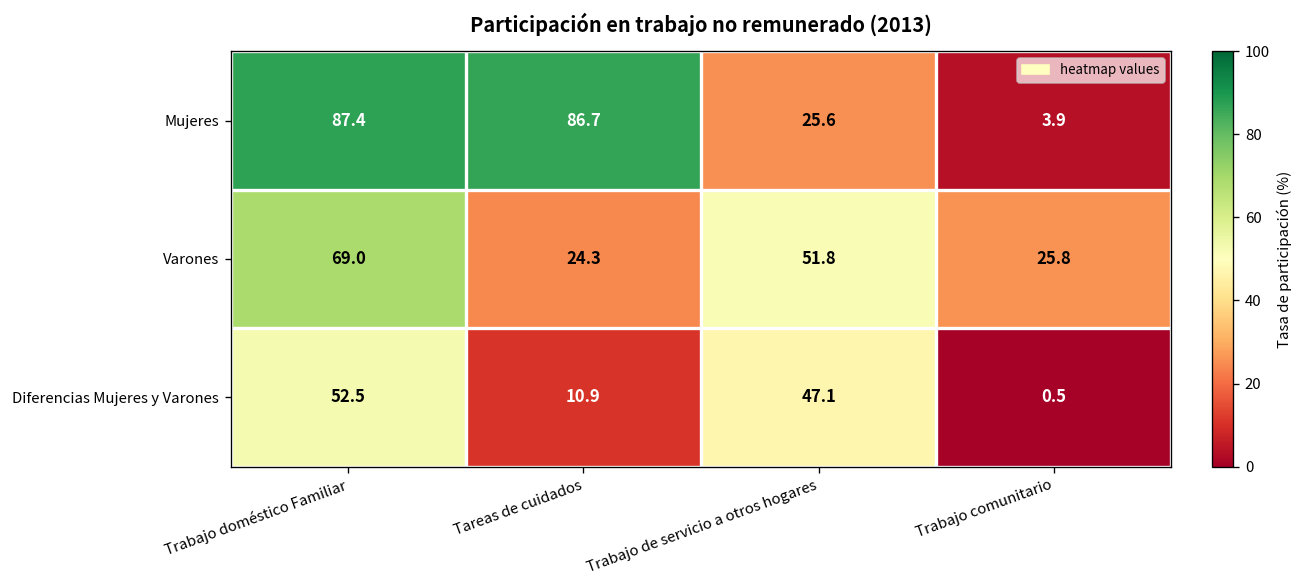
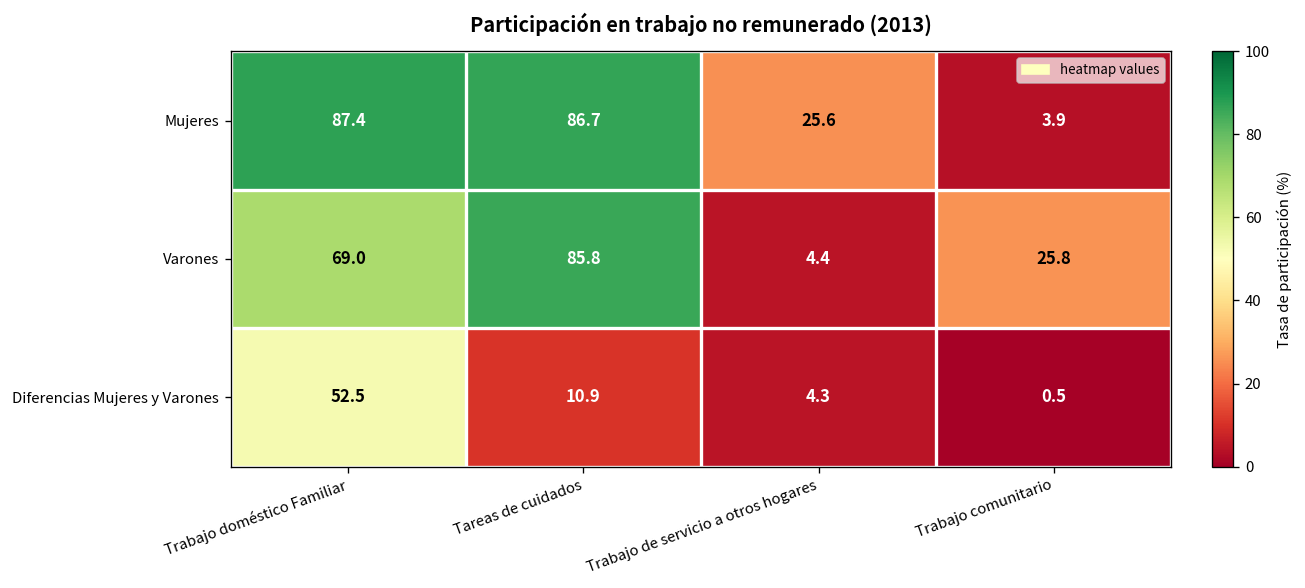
Varones, Tareas de cuidados: 24.3 -> 85.8
Varones, Trabajo de servicio a otros hogares: 51.8 -> 4.4
Diferencias Mujeres y Varones, Trabajo de servicio a otros hogares: 47.1 -> 4.3
